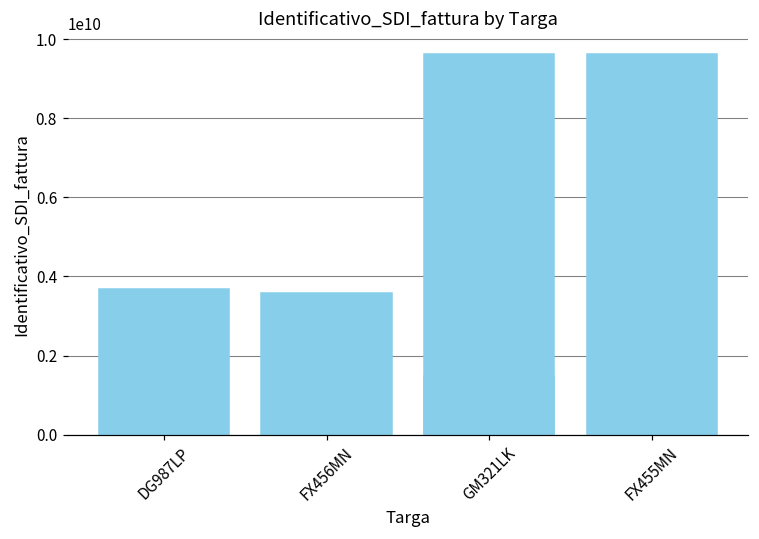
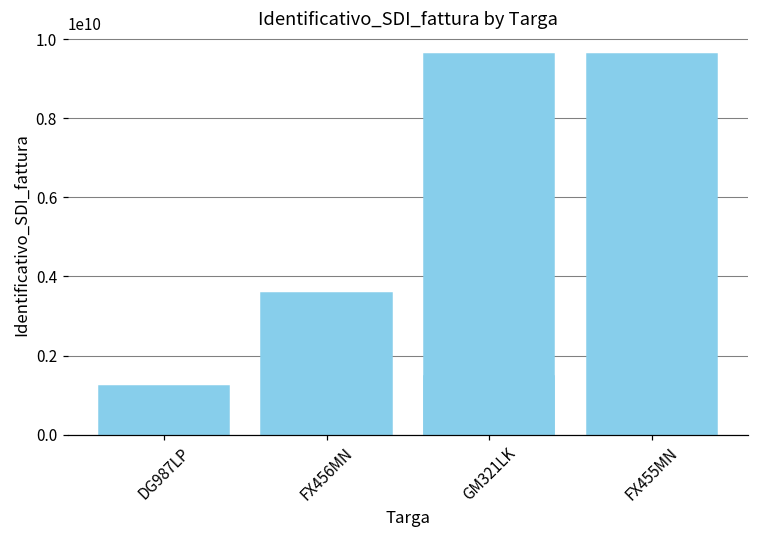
DG987LP: 3700000000 -> 1200000000
